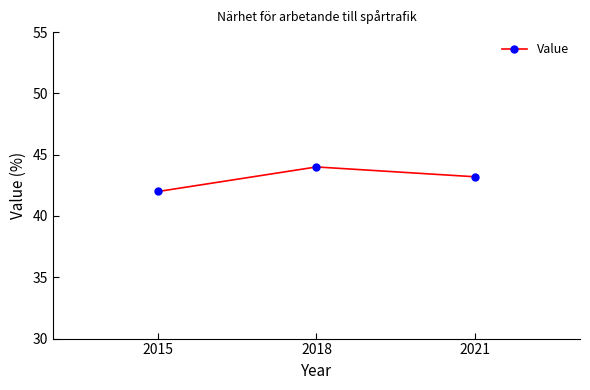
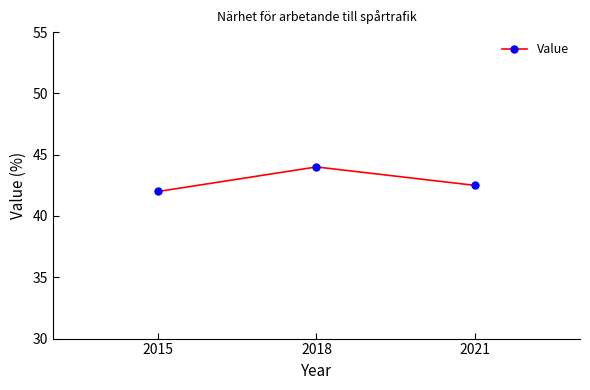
2021: 43.2 -> 42.5
